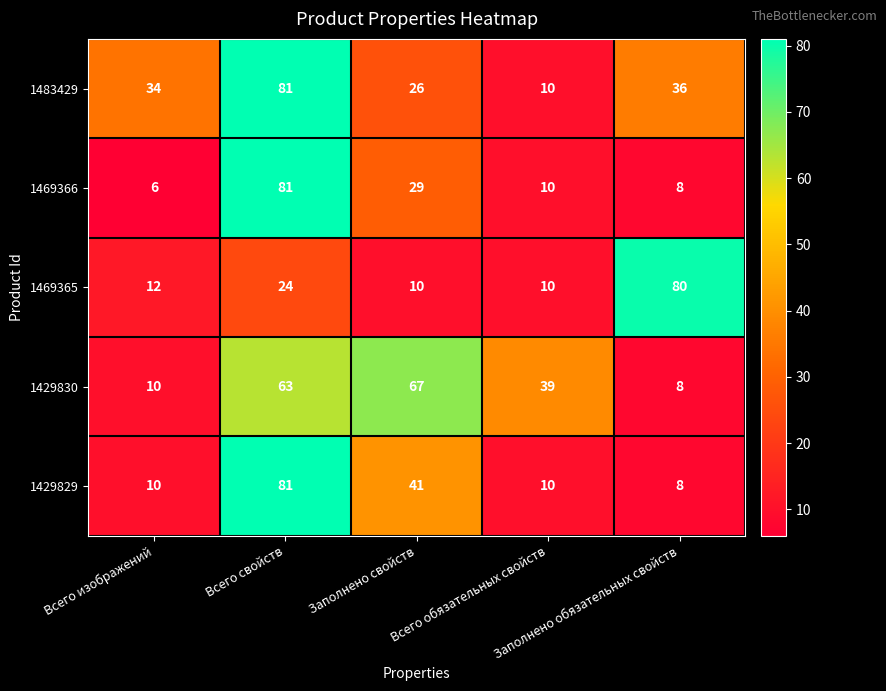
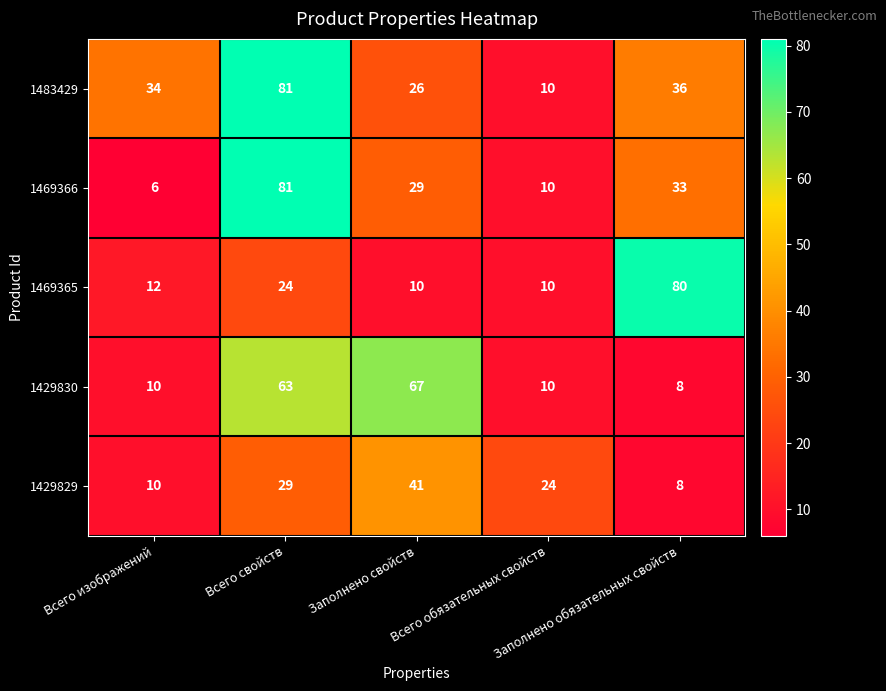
1469366, Заполнено обязательных свойств: 8 -> 33
1429830, Всего обязательных свойств: 39 -> 10
1429829, Всего свойств: 81 -> 29
1429829, Всего обязательных свойств: 10 -> 24
